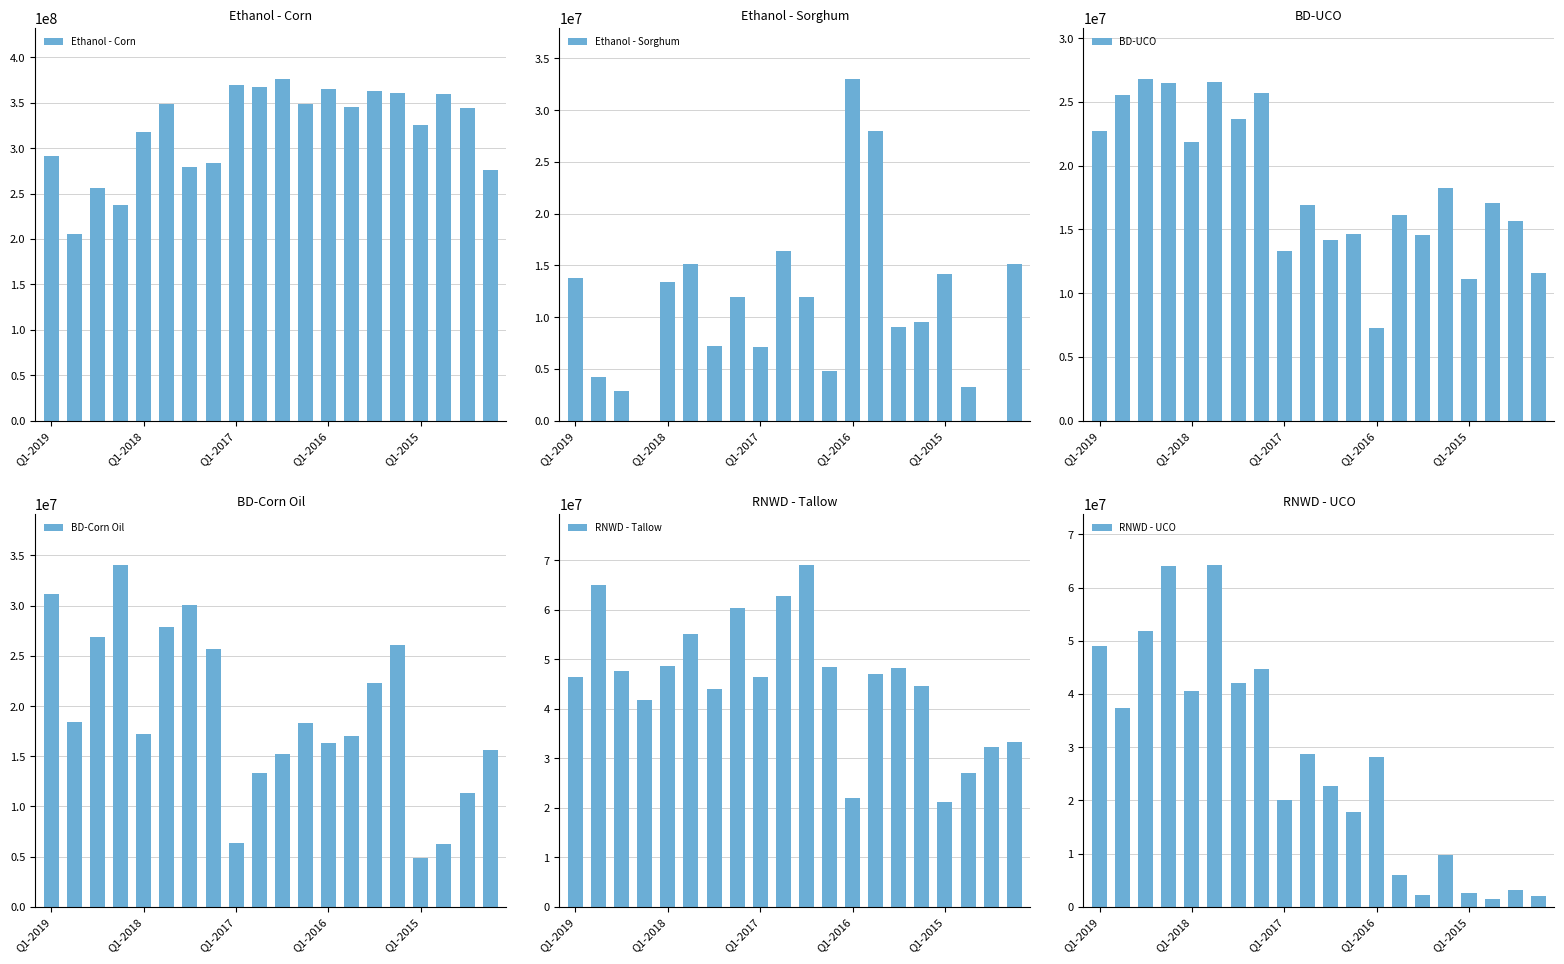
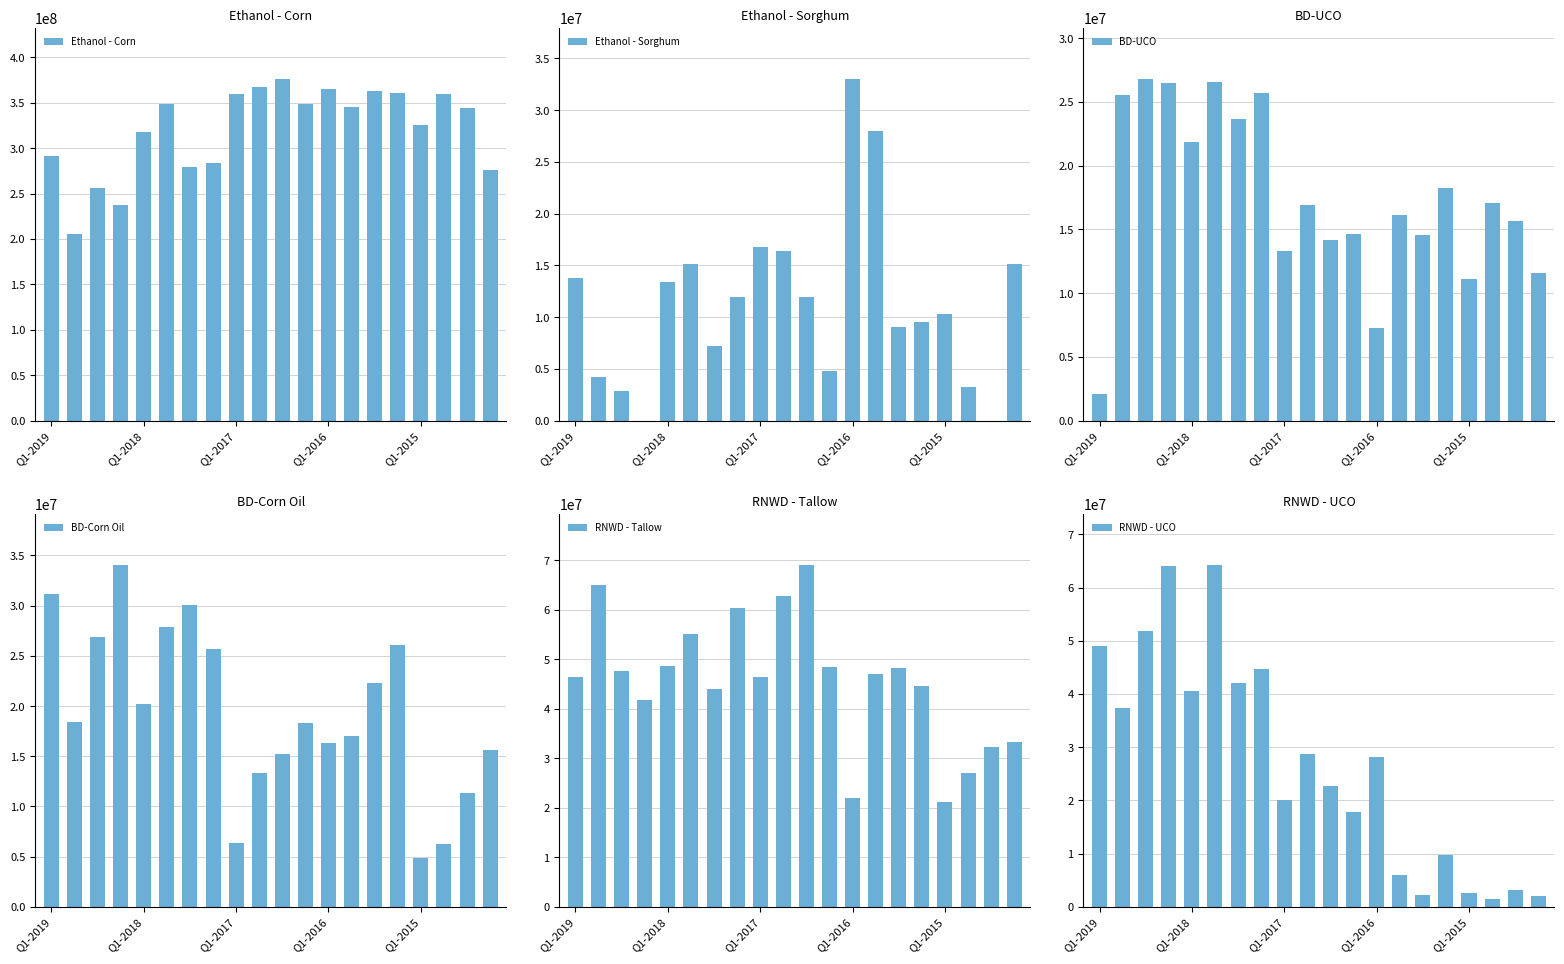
Ethanol - Corn, Q1-2017: 370000000 -> 360000000
Ethanol - Sorghum, Q1-2017: 7100000 -> 16800000
Ethanol - Sorghum, Q1-2015: 14200000 -> 10300000
BD-UCO, Q1-2019: 22700000 -> 2100000
BD-Corn Oil, Q1-2018: 17200000 -> 20200000
